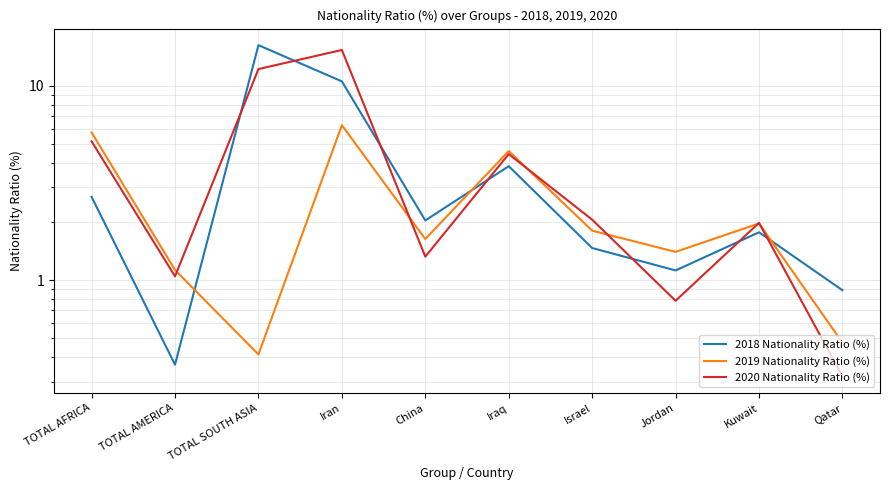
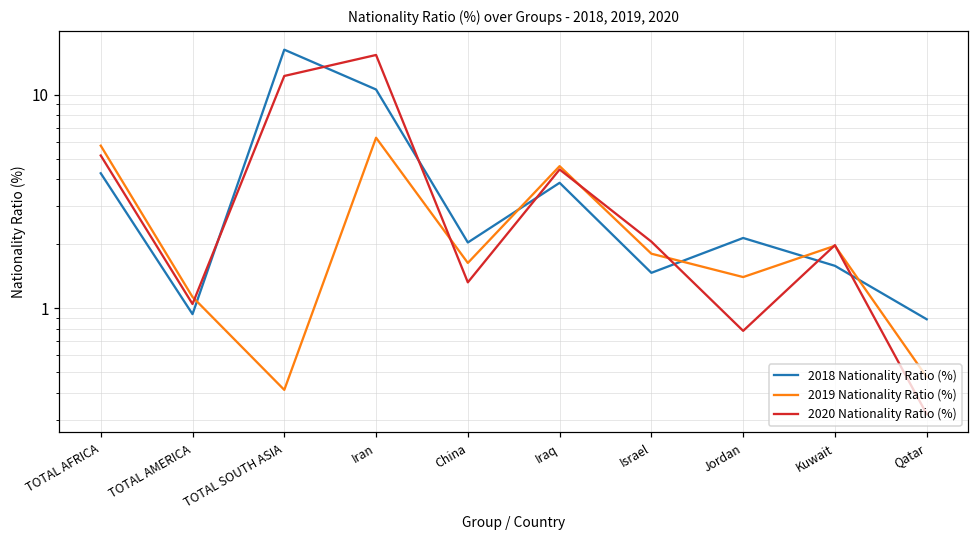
2018 Nationality Ratio (%), TOTAL AFRICA: 2.7 -> 4.3
2018 Nationality Ratio (%), TOTAL AMERICA: 0.37 -> 0.9
2018 Nationality Ratio (%), Jordan: 1.1 -> 2.1
2018 Nationality Ratio (%), Kuwait: 1.8 -> 1.6
